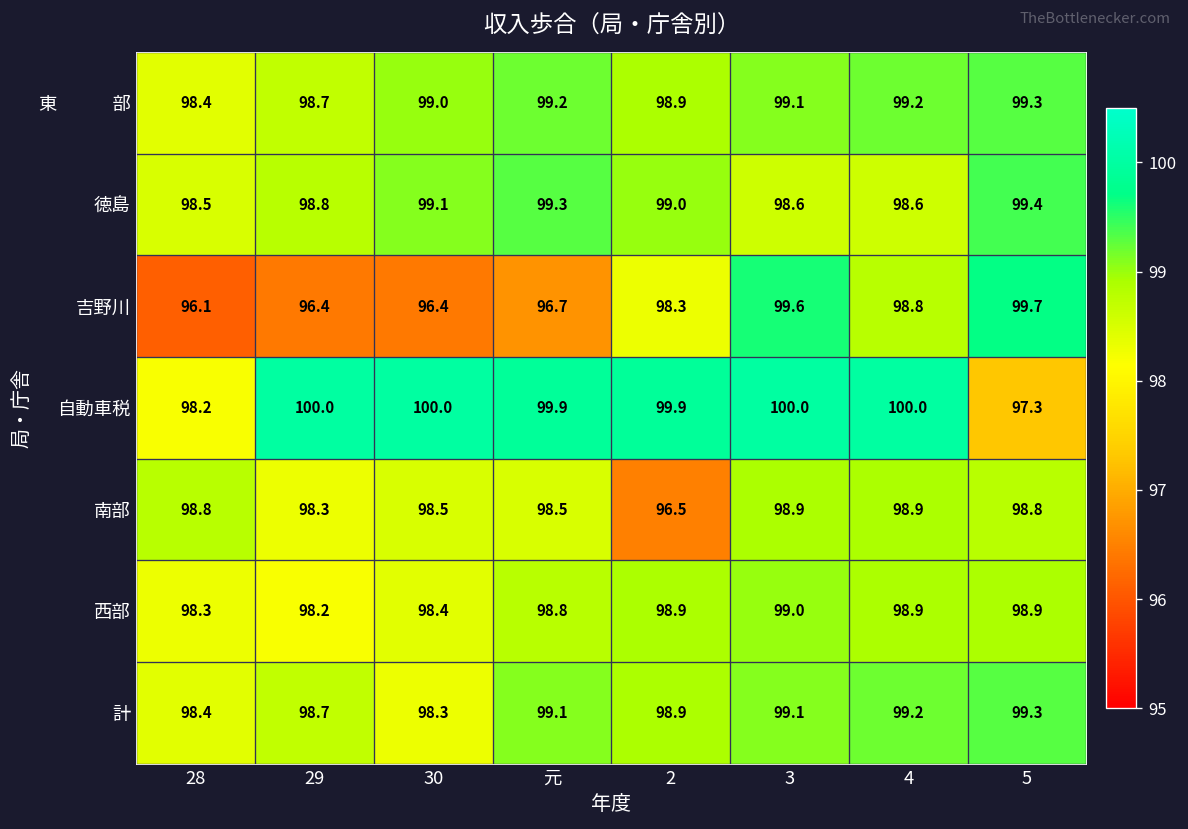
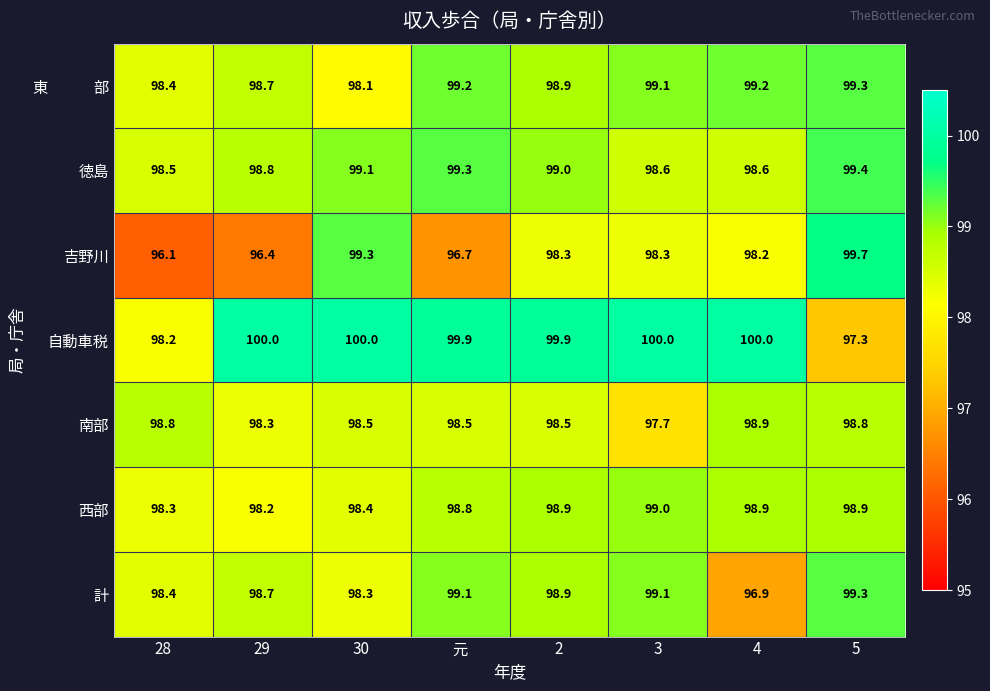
東 部, 30: 99.0 -> 98.1
吉野川, 30: 96.4 -> 99.3
吉野川, 3: 99.6 -> 98.3
吉野川, 4: 98.8 -> 98.2
南部, 2: 96.5 -> 98.5
南部, 3: 98.9 -> 97.7
計, 4: 99.2 -> 96.9
